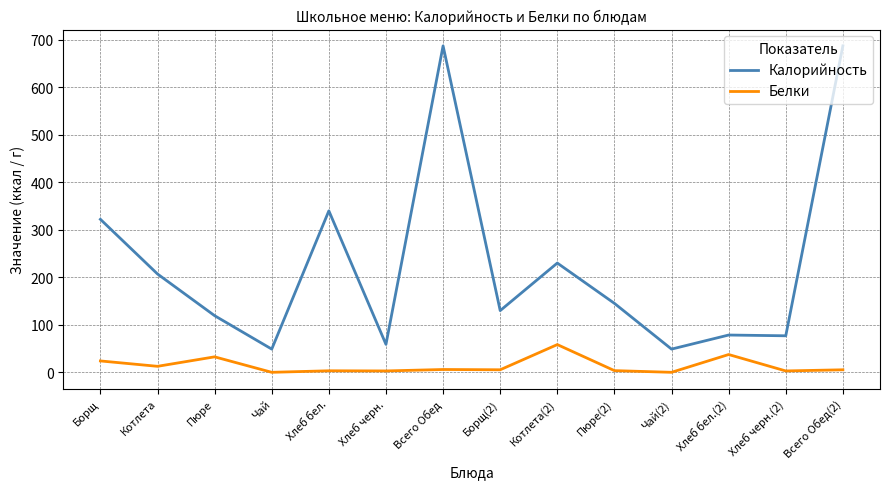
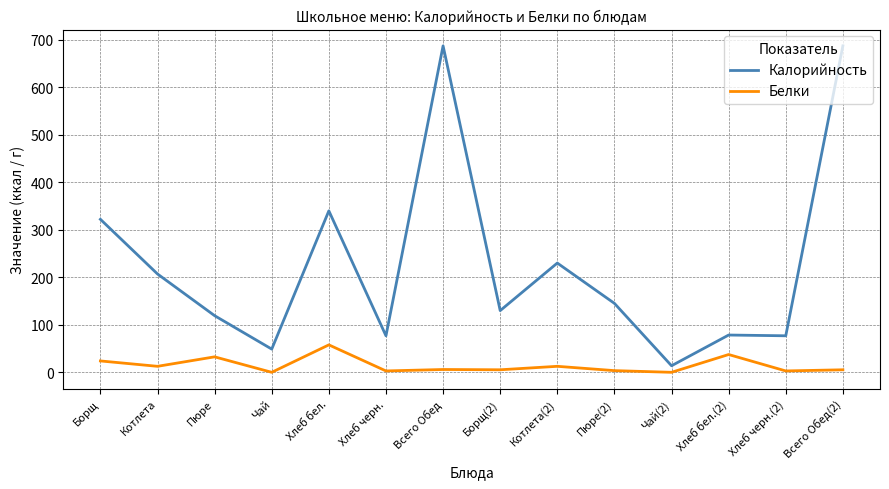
Белки, Хлеб бел.: 0 -> 60
Калорийность, Хлеб черн.: 60 -> 80
Белки, Котлета(2): 60 -> 10
Калорийность, Чай(2): 50 -> 10
